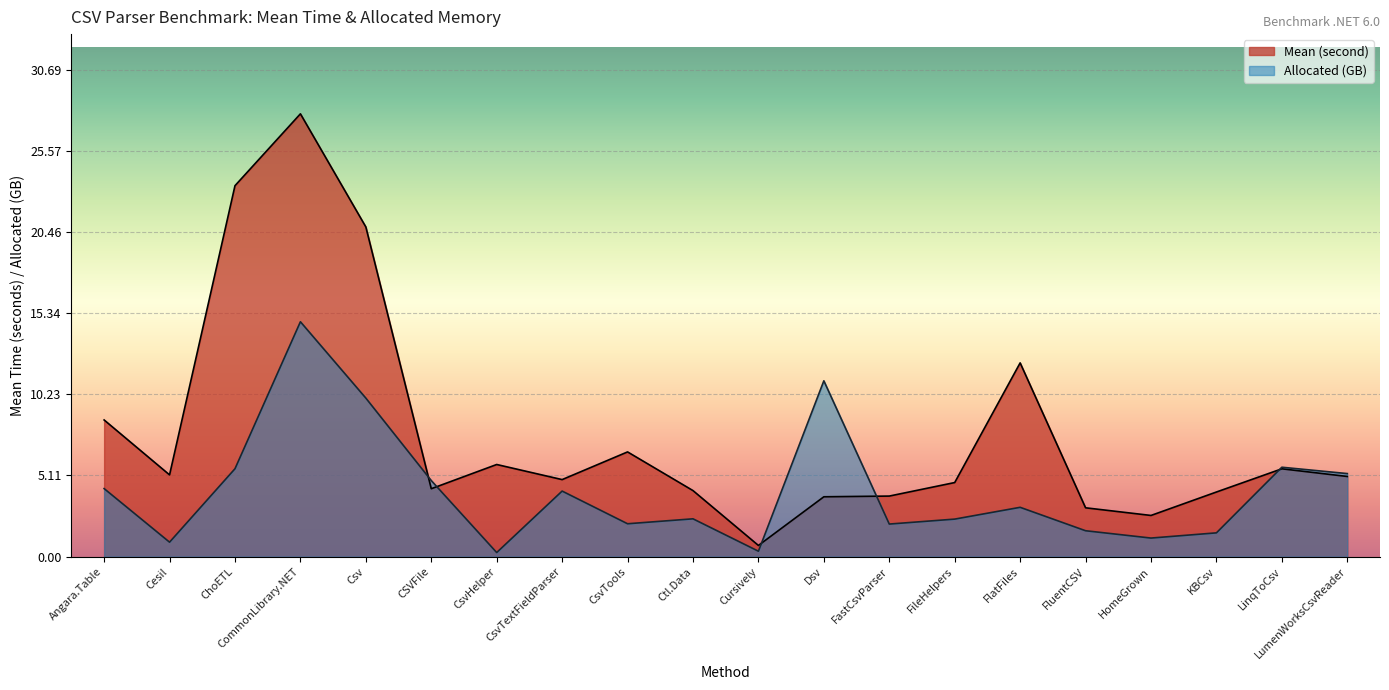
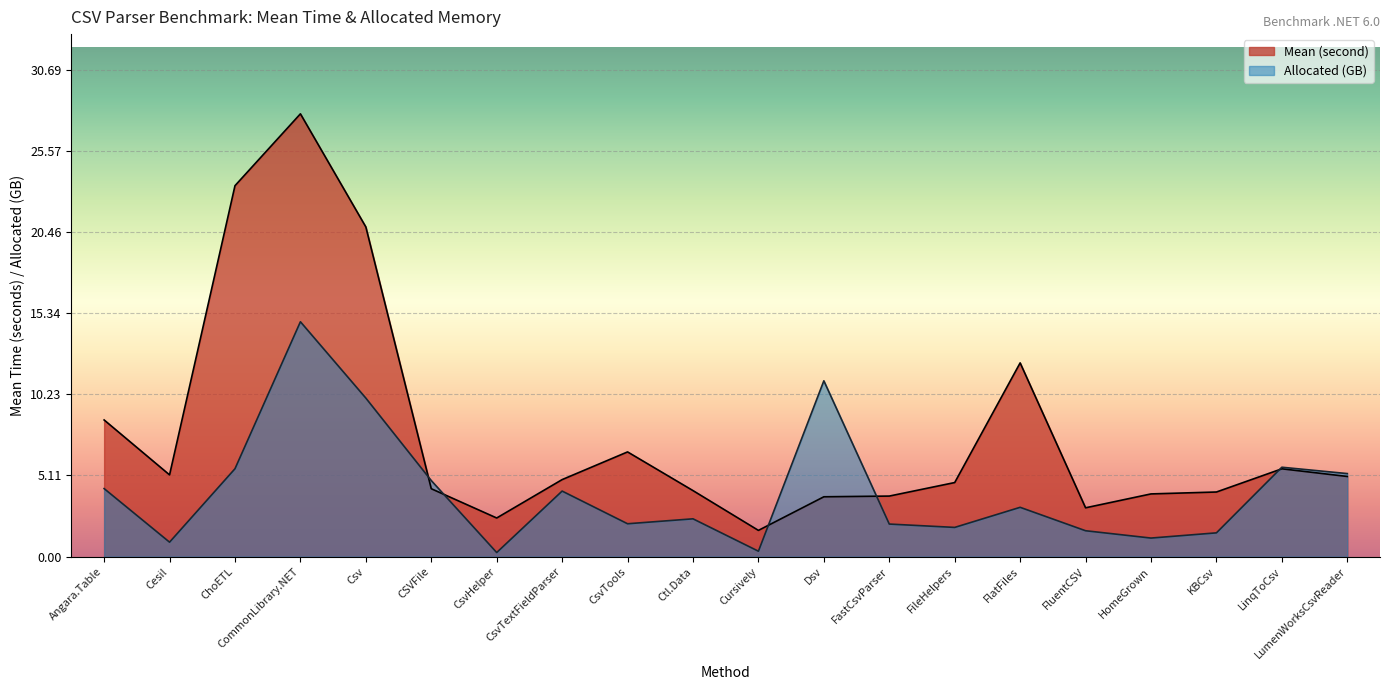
Mean (second), CsvHelper: 5.8 -> 2.4
Mean (second), Cursively: 0.7 -> 1.7
Allocated (GB), FileHelpers: 2.4 -> 1.8
Mean (second), HomeGrown: 2.6 -> 4.0
